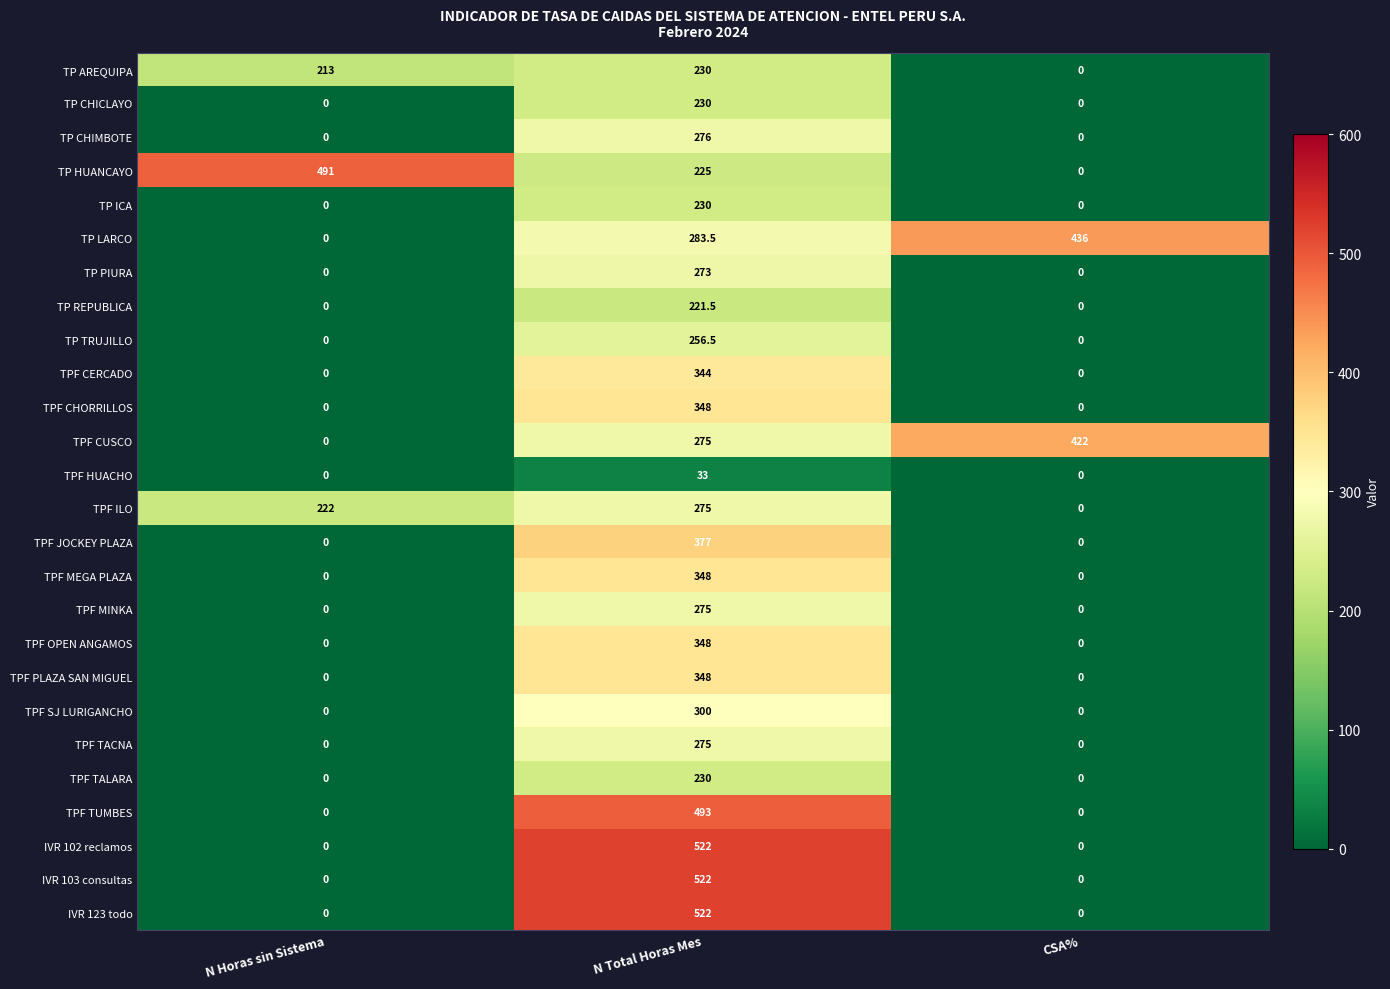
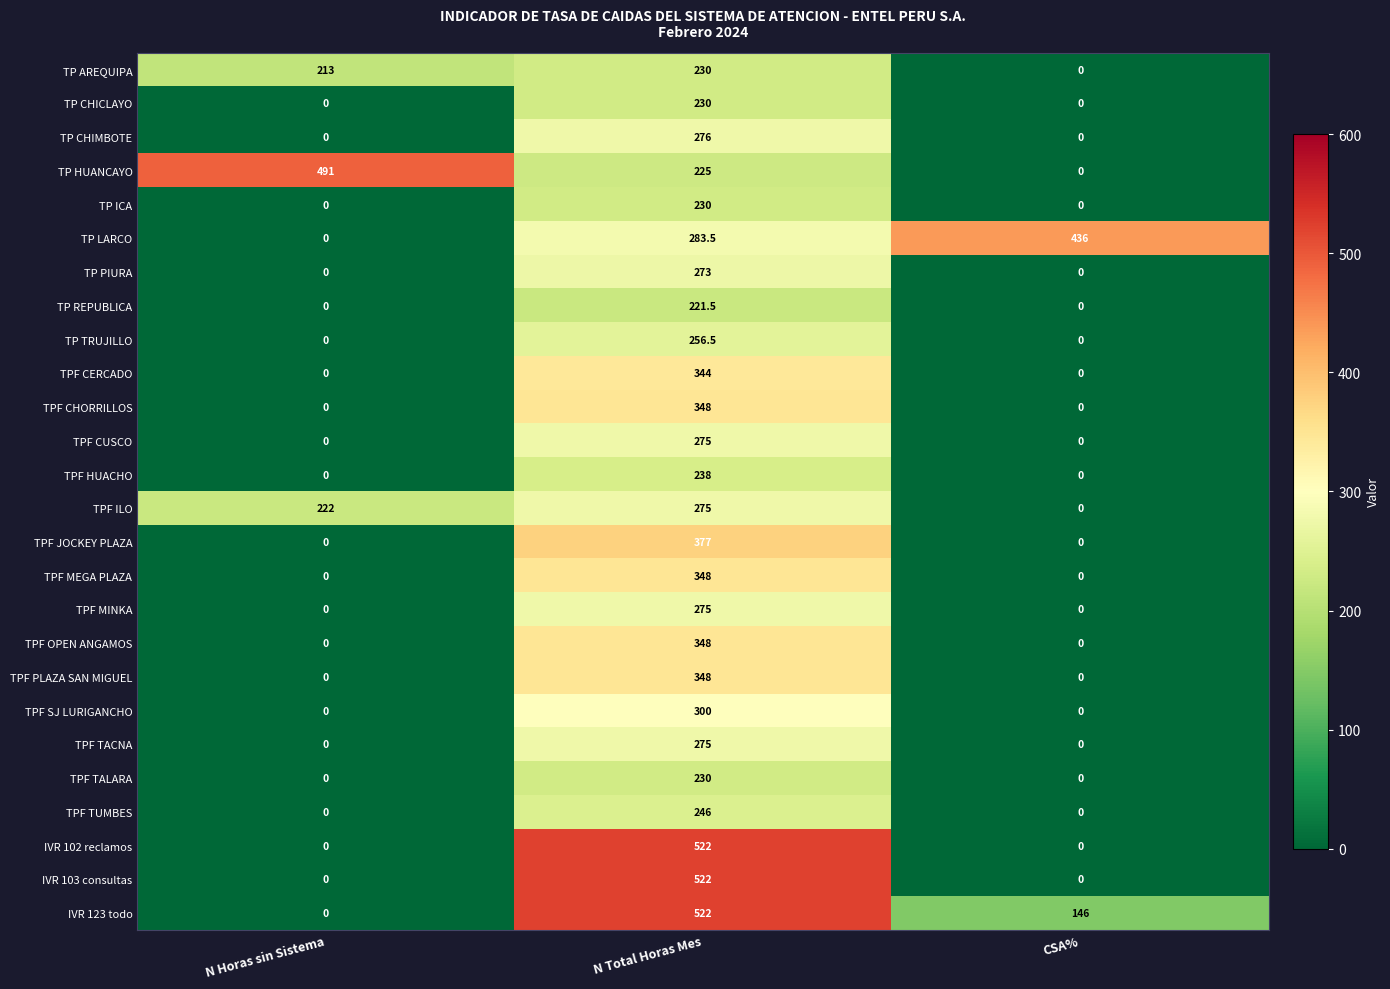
TPF CUSCO, CSA%: 422 -> 0
TPF HUACHO, N Total Horas Mes: 33 -> 238
TPF TUMBES, N Total Horas Mes: 493 -> 246
IVR 123 todo, CSA%: 0 -> 146
